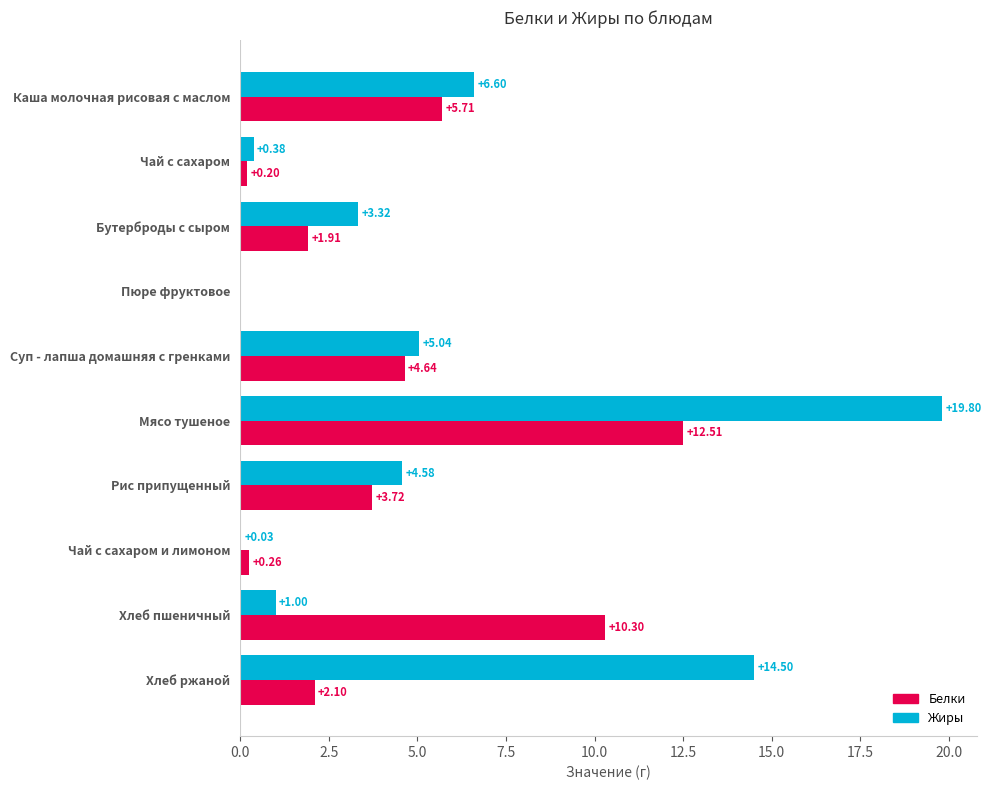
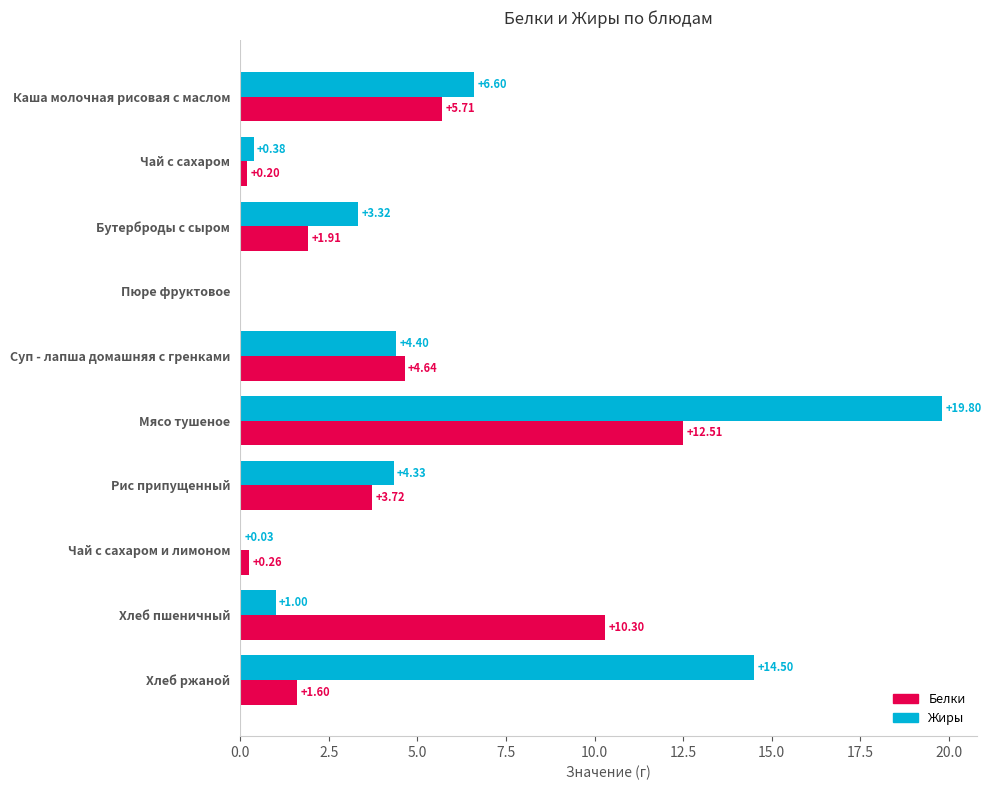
Жиры, Суп - лапша домашняя с гренками: +5.04 -> +4.40
Жиры, Рис припущенный: +4.58 -> +4.33
Белки, Хлеб ржаной: +2.10 -> +1.60
